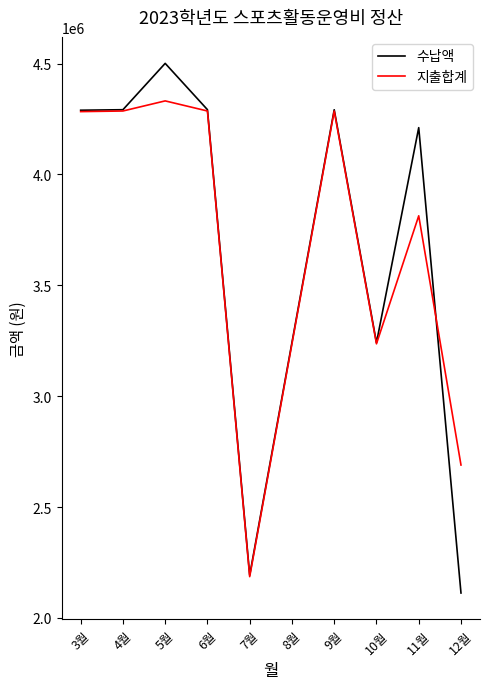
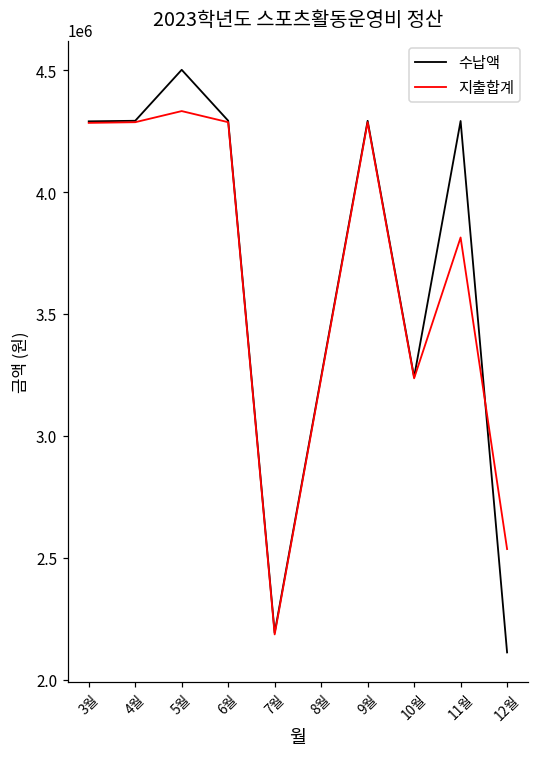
수납액, 11월: 4210000 -> 4290000
지출합계, 12월: 2690000 -> 2540000
